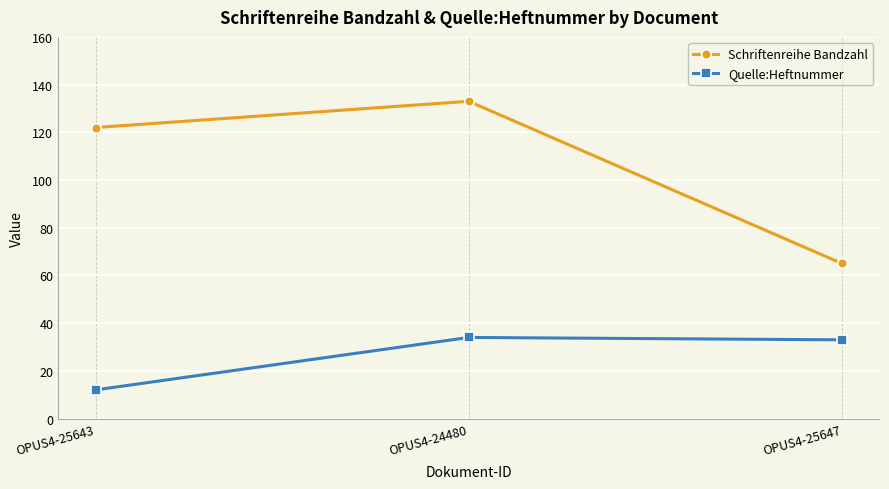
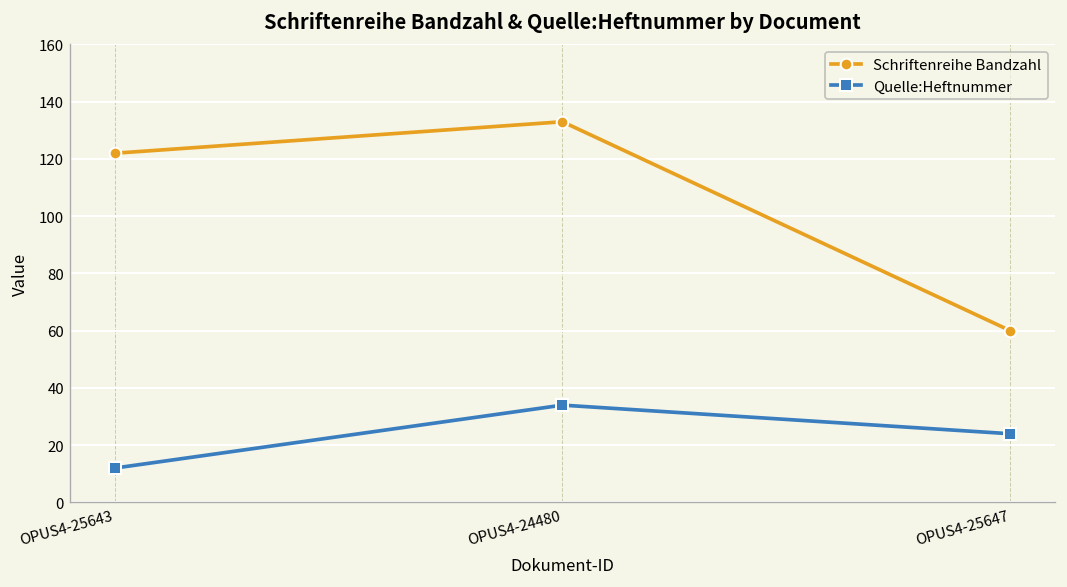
Schriftenreihe Bandzahl, OPUS4-25647: 65 -> 60
Quelle:Heftnummer, OPUS4-25647: 33 -> 24
